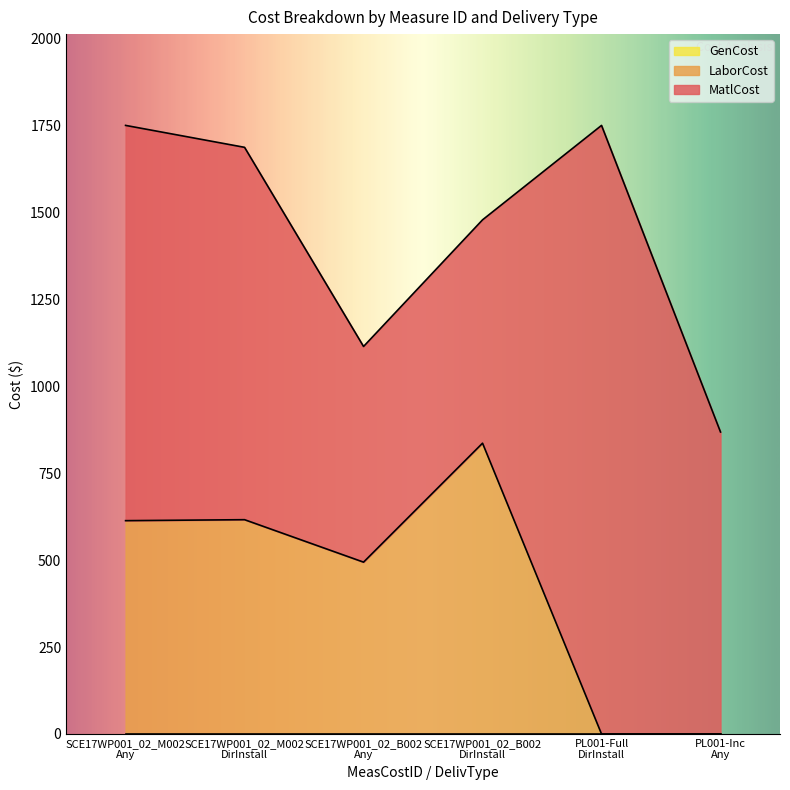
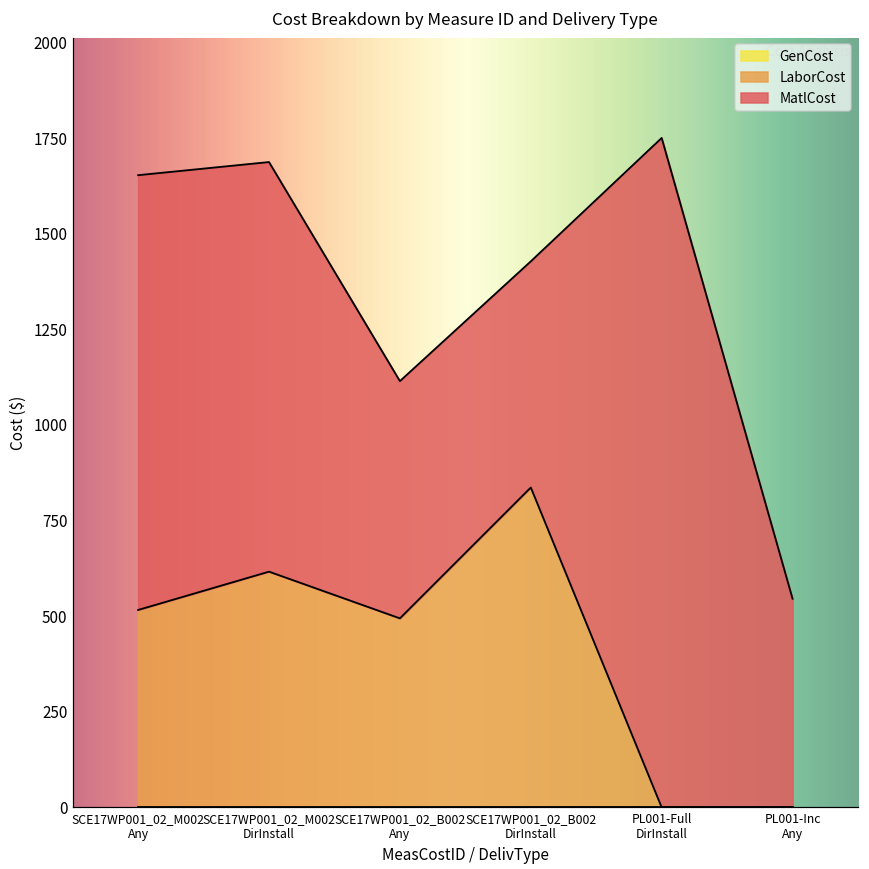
LaborCost, SCE17WP001_02_M002 Any: 610 -> 520
MatlCost, SCE17WP001_02_B002 DirInstall: 640 -> 590
MatlCost, PL001-Inc Any: 870 -> 550
